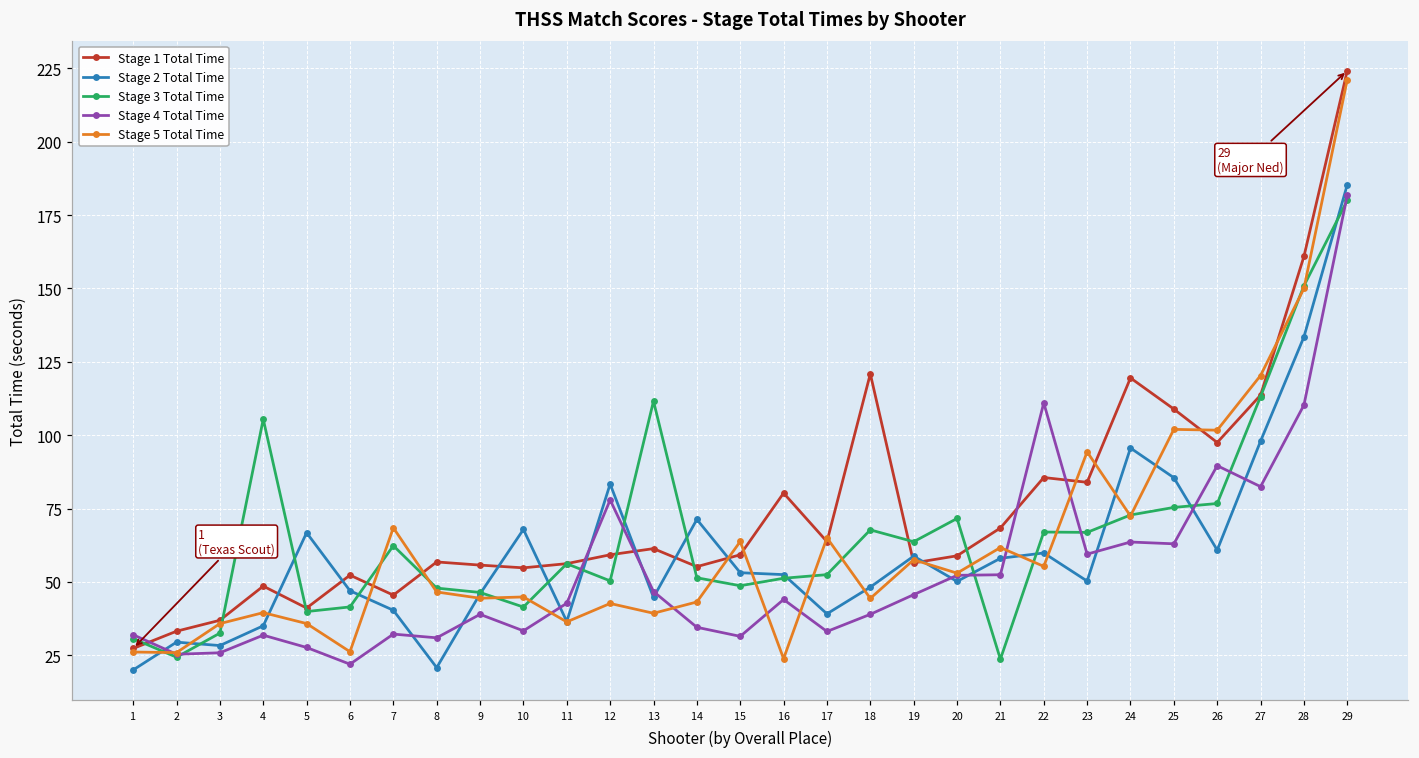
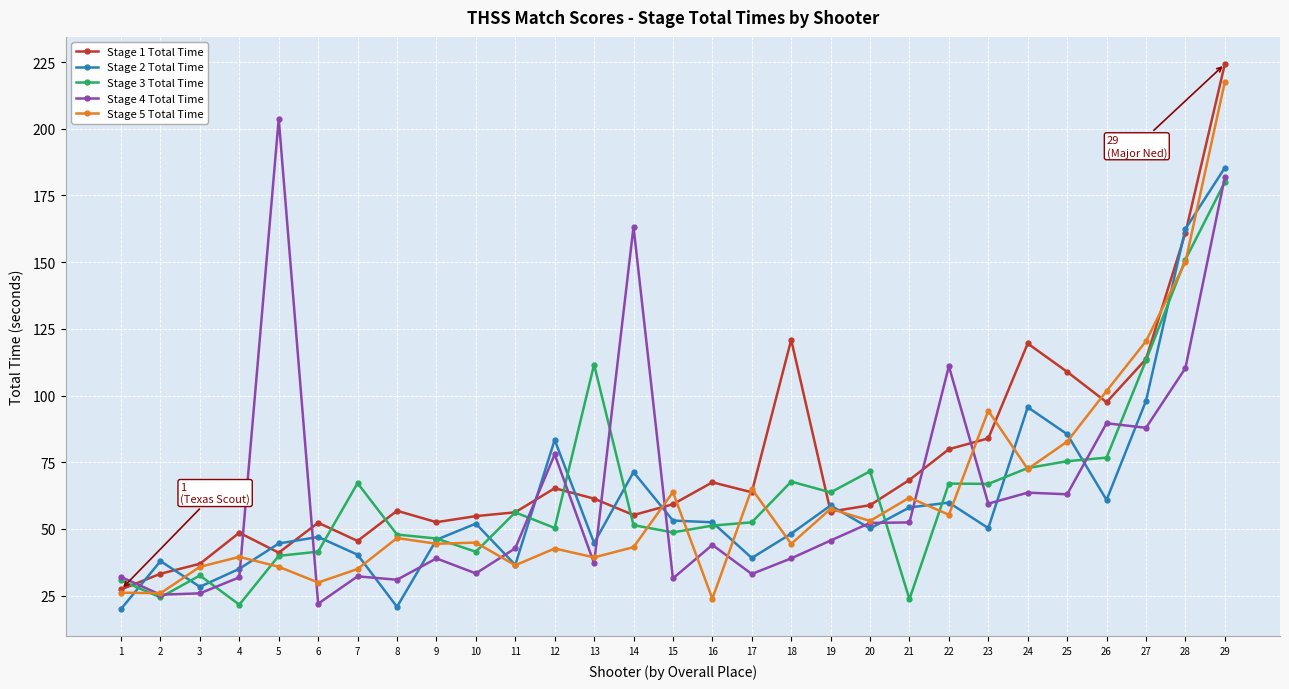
Stage 2 Total Time, 2: 29 -> 38
Stage 3 Total Time, 4: 105 -> 22
Stage 2 Total Time, 5: 67 -> 45
Stage 4 Total Time, 5: 28 -> 204
Stage 5 Total Time, 6: 26 -> 30
Stage 3 Total Time, 7: 62 -> 67
Stage 5 Total Time, 7: 68 -> 35
Stage 1 Total Time, 9: 56 -> 53
Stage 2 Total Time, 10: 68 -> 52
Stage 1 Total Time, 12: 59 -> 65
Stage 4 Total Time, 13: 47 -> 37
Stage 4 Total Time, 14: 35 -> 163
Stage 1 Total Time, 16: 80 -> 67
Stage 1 Total Time, 22: 86 -> 80
Stage 5 Total Time, 25: 102 -> 83
Stage 4 Total Time, 27: 82 -> 88
Stage 2 Total Time, 28: 133 -> 162
Stage 5 Total Time, 29: 221 -> 218
